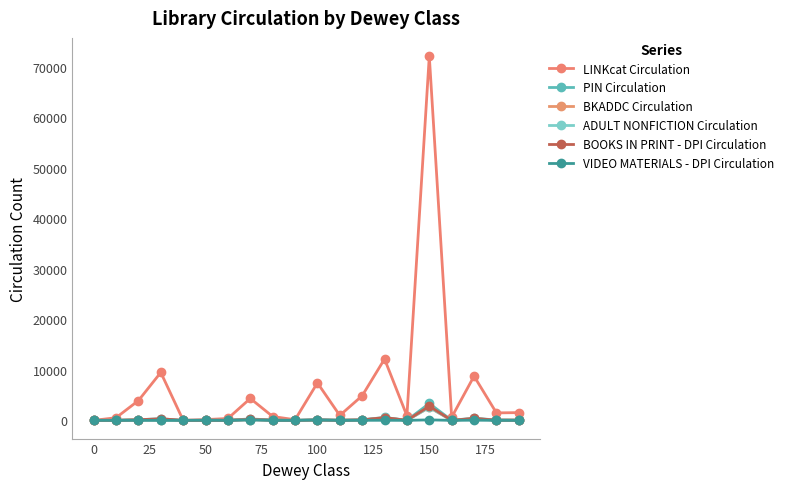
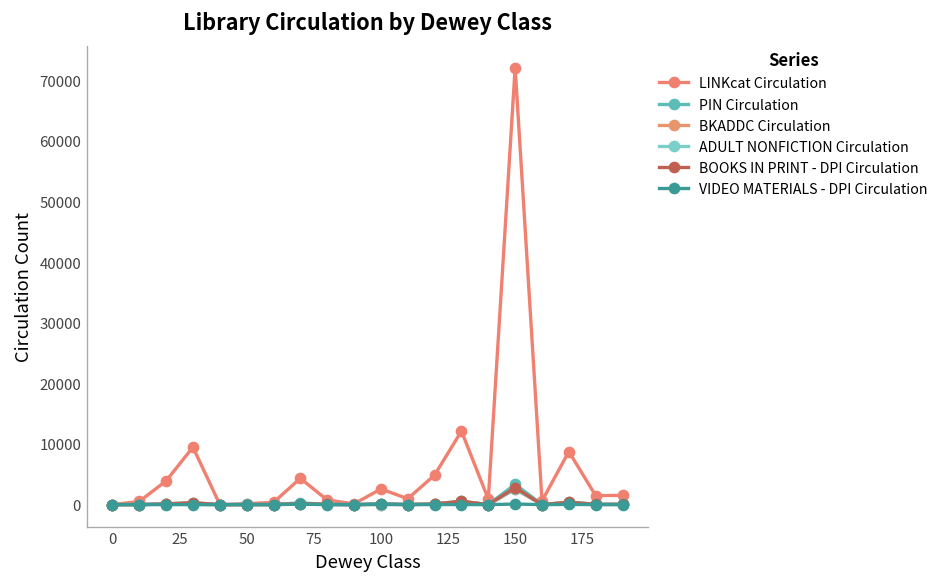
LINKcat Circulation, 100: 7000 -> 3000
